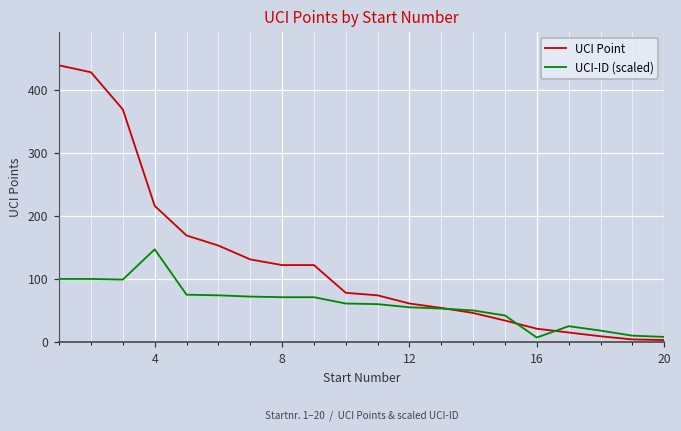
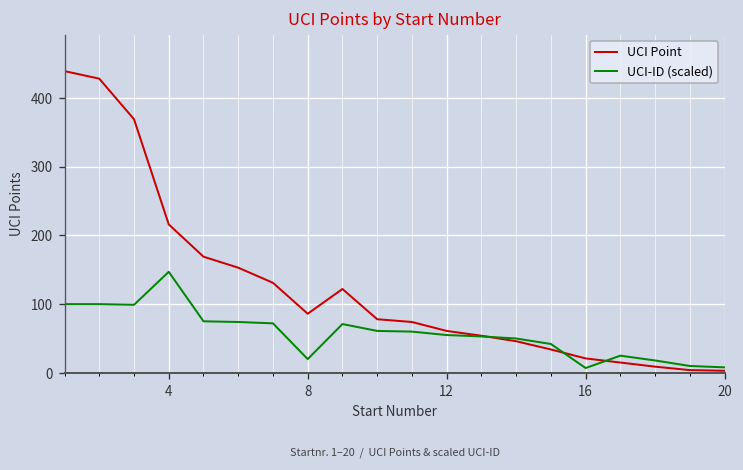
UCI Point, 8: 120 -> 90
UCI-ID (scaled), 8: 70 -> 20
